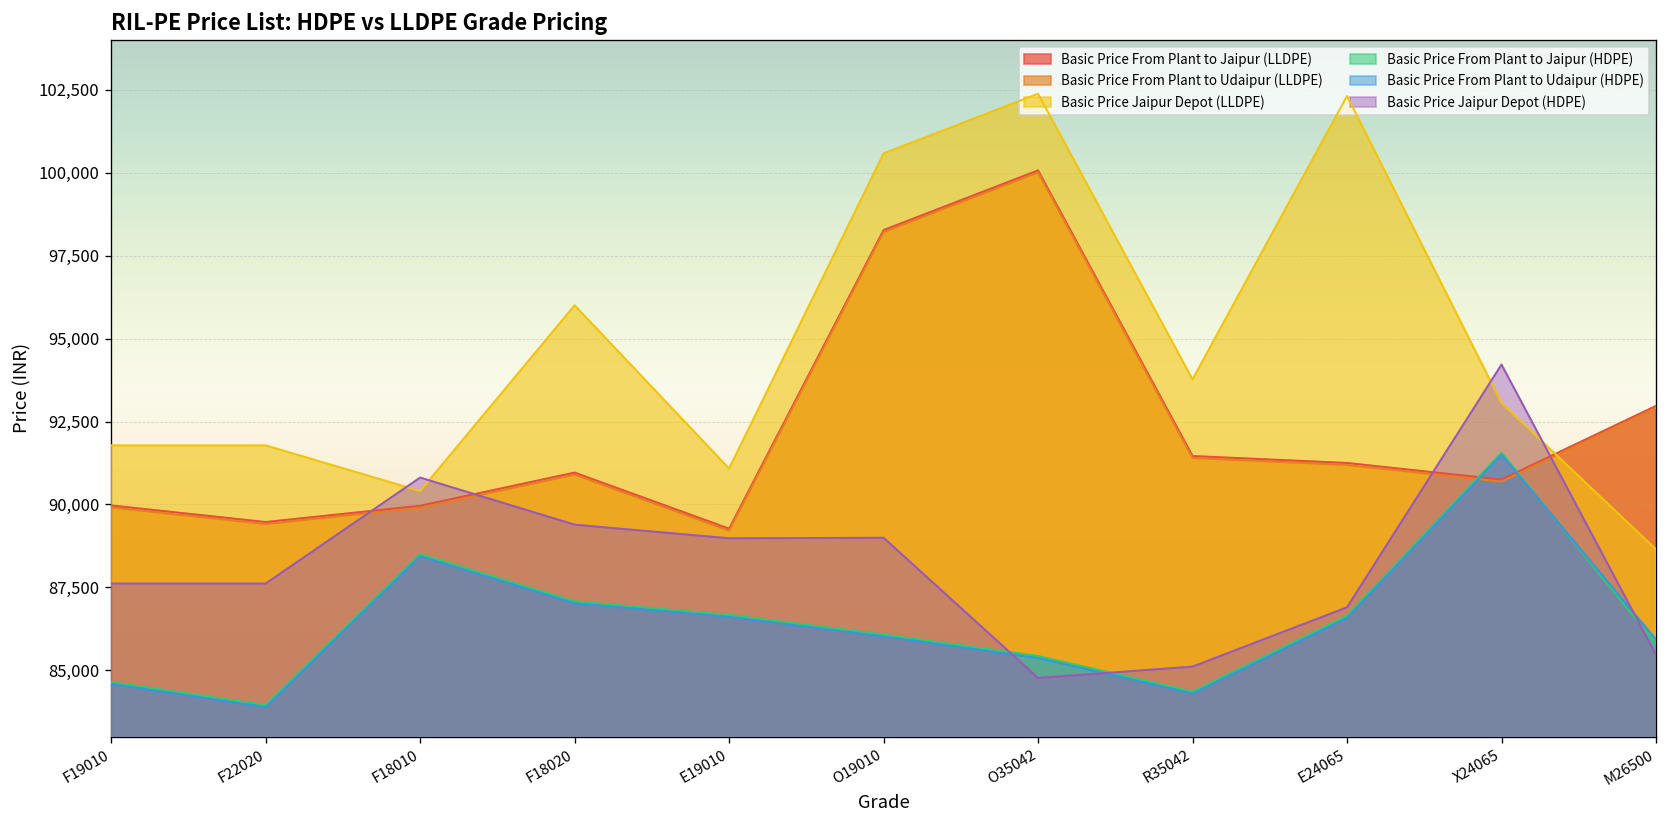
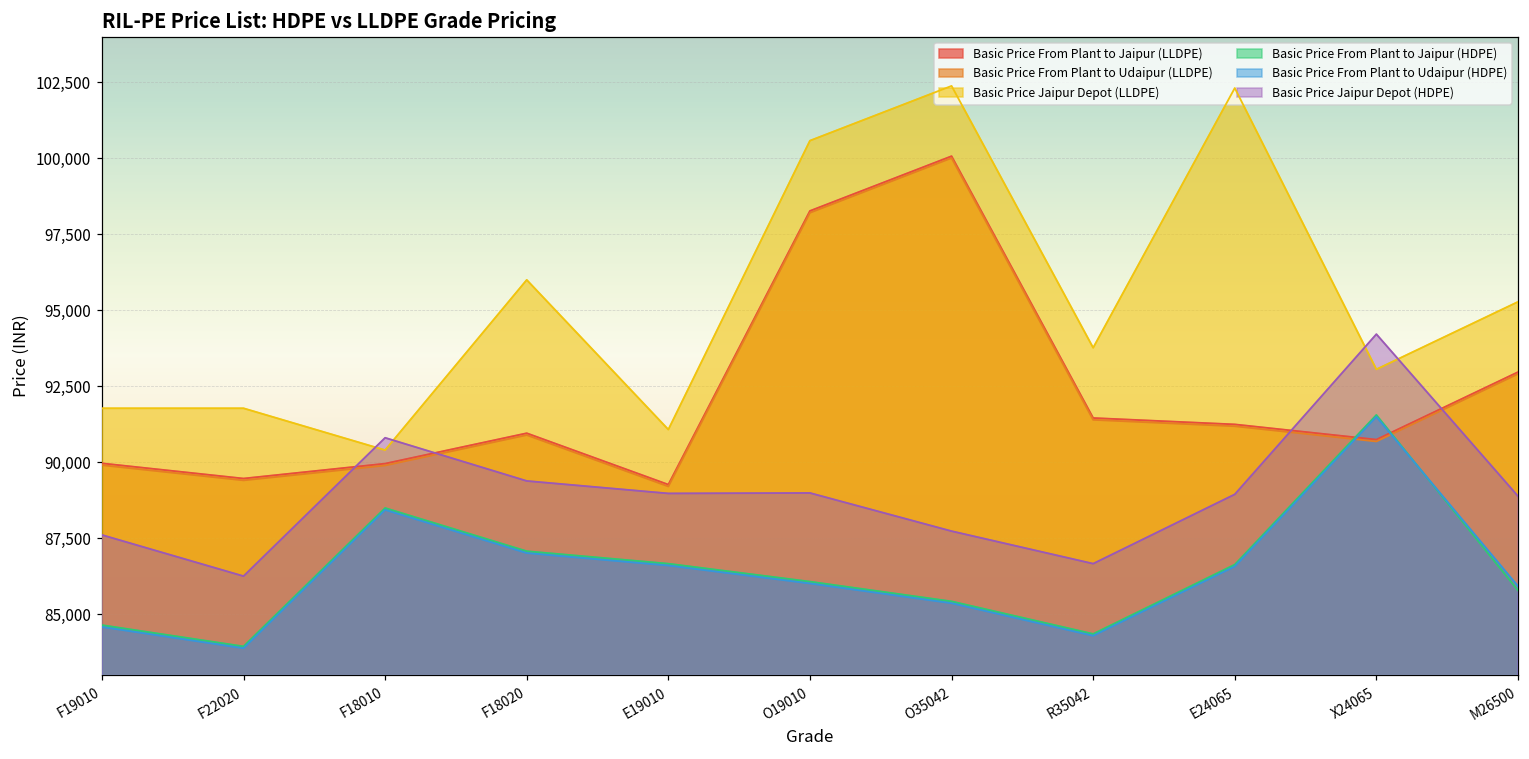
Basic Price Jaipur Depot (HDPE), F22020: 87,600 -> 86,300
Basic Price Jaipur Depot (HDPE), O35042: 84,800 -> 87,700
Basic Price Jaipur Depot (HDPE), R35042: 85,100 -> 86,700
Basic Price Jaipur Depot (HDPE), E24065: 86,900 -> 89,000
Basic Price Jaipur Depot (LLDPE), M26500: 88,600 -> 95,300
Basic Price Jaipur Depot (HDPE), M26500: 85,500 -> 88,900
